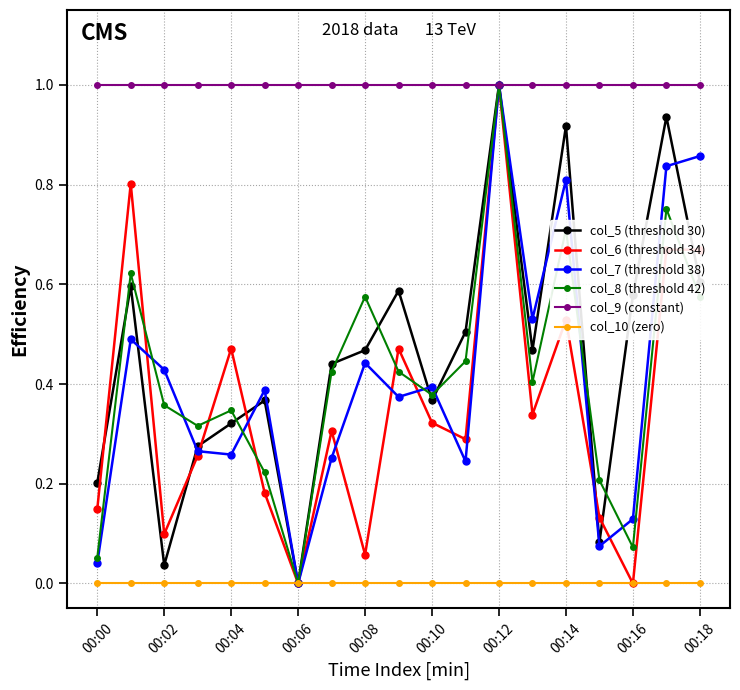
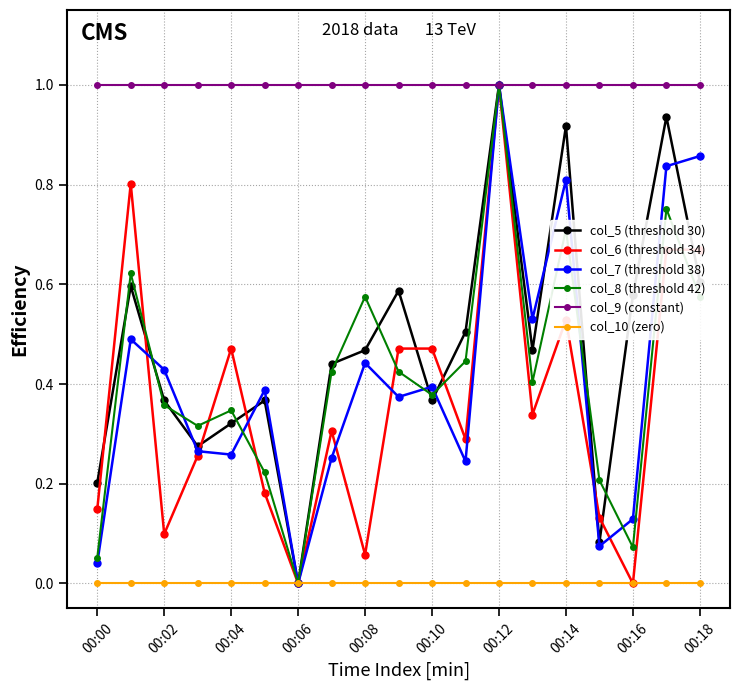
col_5 (threshold 30), 00:02: 0.04 -> 0.37
col_6 (threshold 34), 00:10: 0.32 -> 0.47
